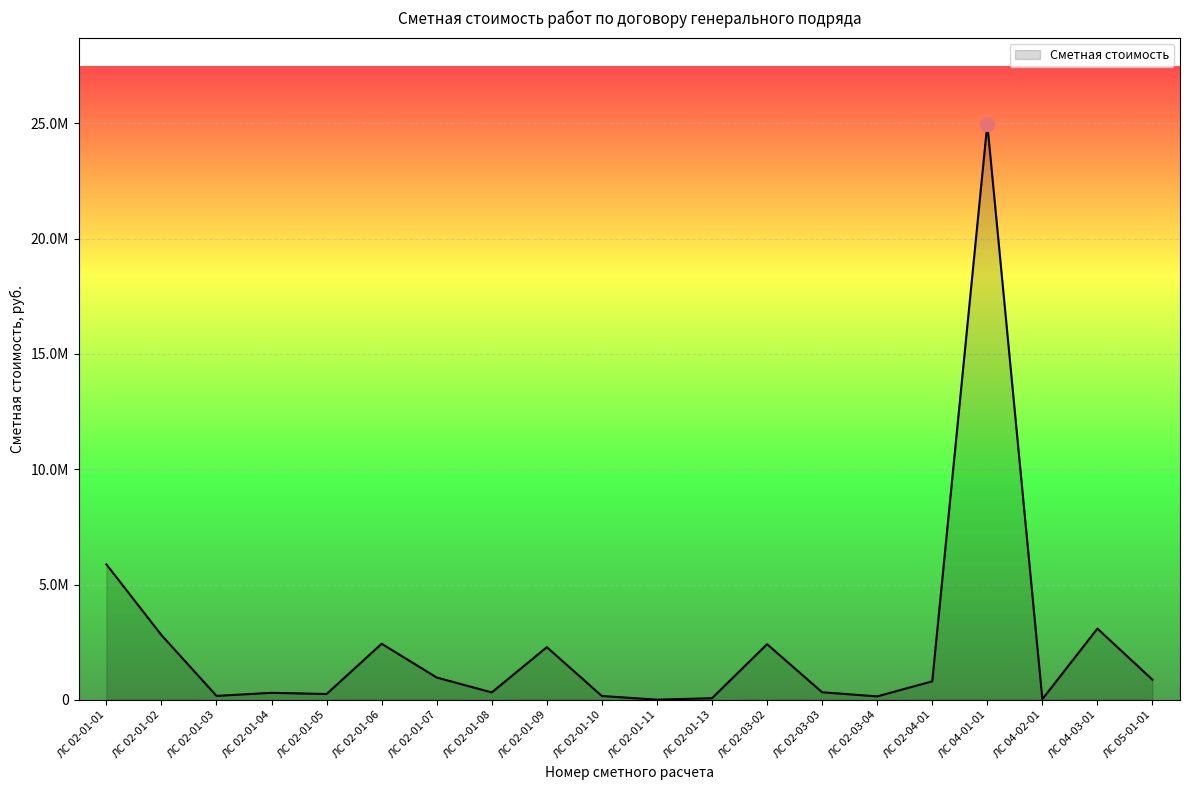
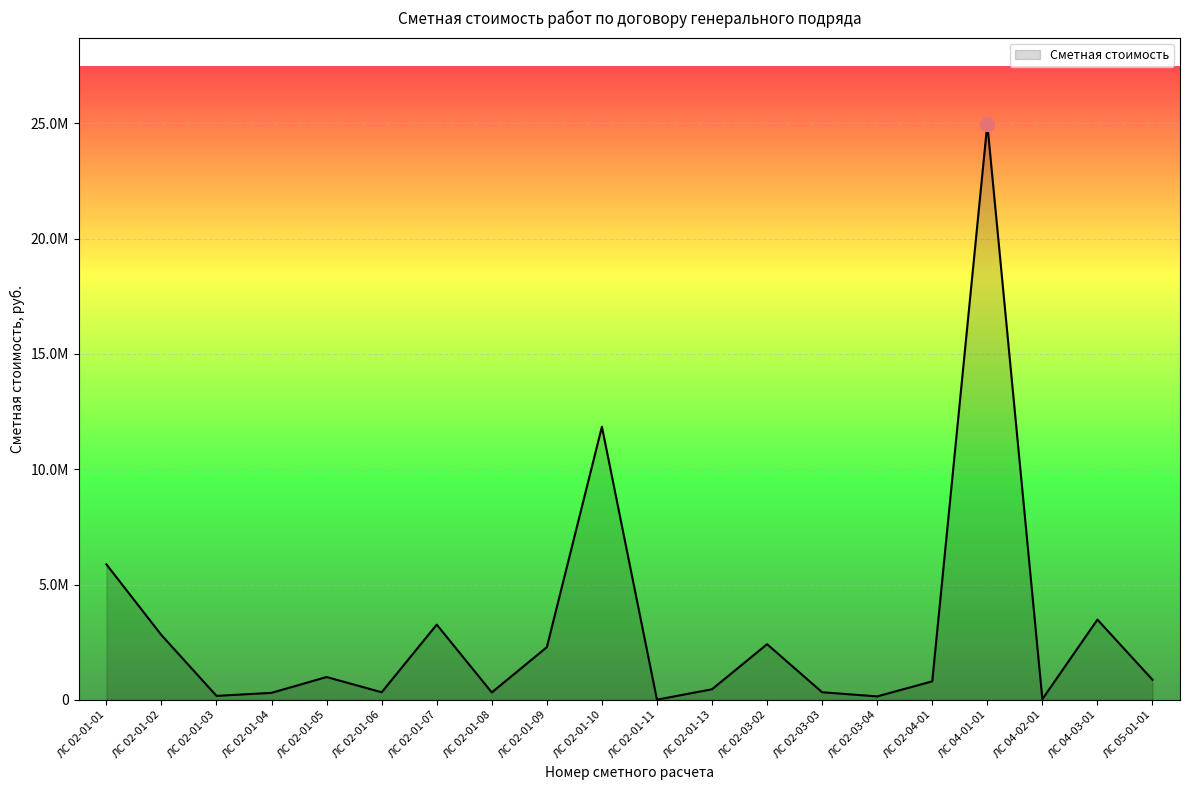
Сметная стоимость, ЛС 02-01-05: 300000 -> 1000000
Сметная стоимость, ЛС 02-01-06: 2400000 -> 300000
Сметная стоимость, ЛС 02-01-07: 1000000 -> 3300000
Сметная стоимость, ЛС 02-01-10: 200000 -> 11800000
Сметная стоимость, ЛС 02-01-13: 100000 -> 500000
Сметная стоимость, ЛС 04-03-01: 3100000 -> 3500000
